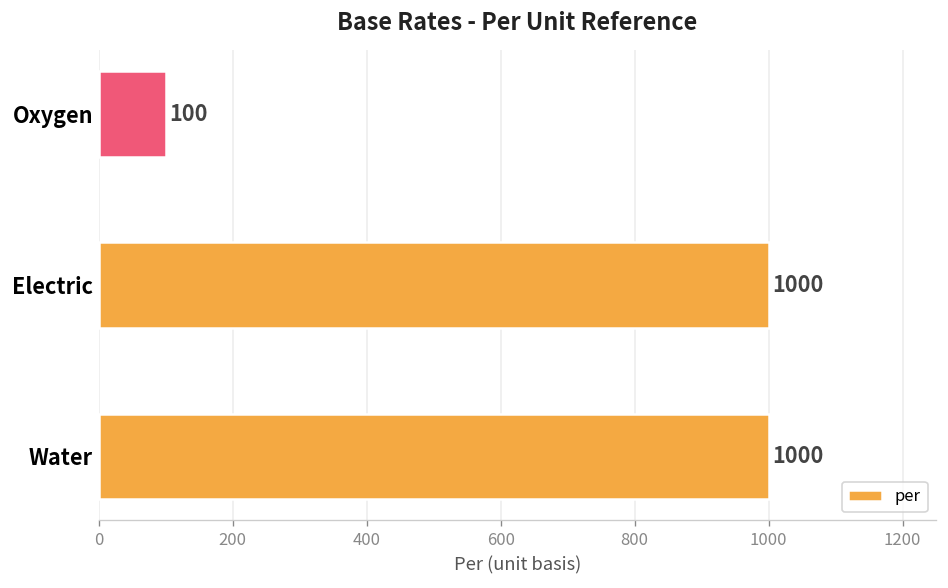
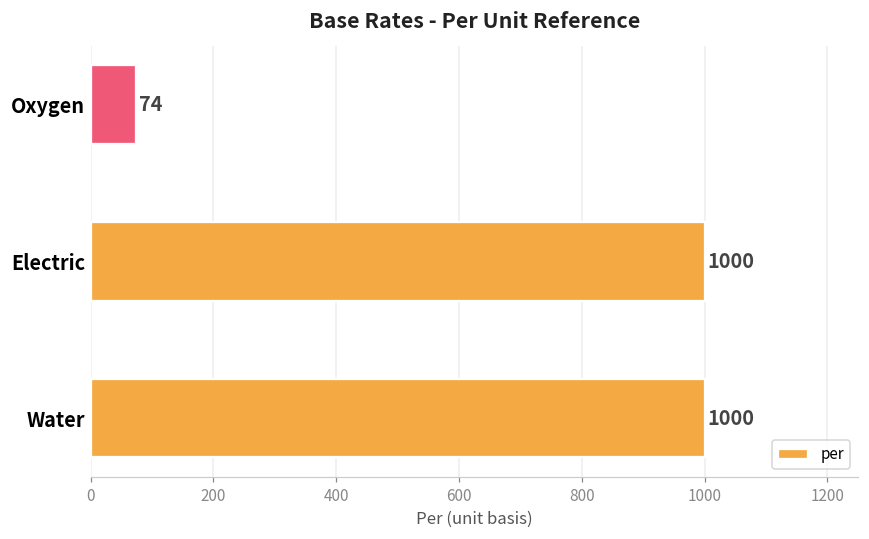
Oxygen: 100 -> 74
